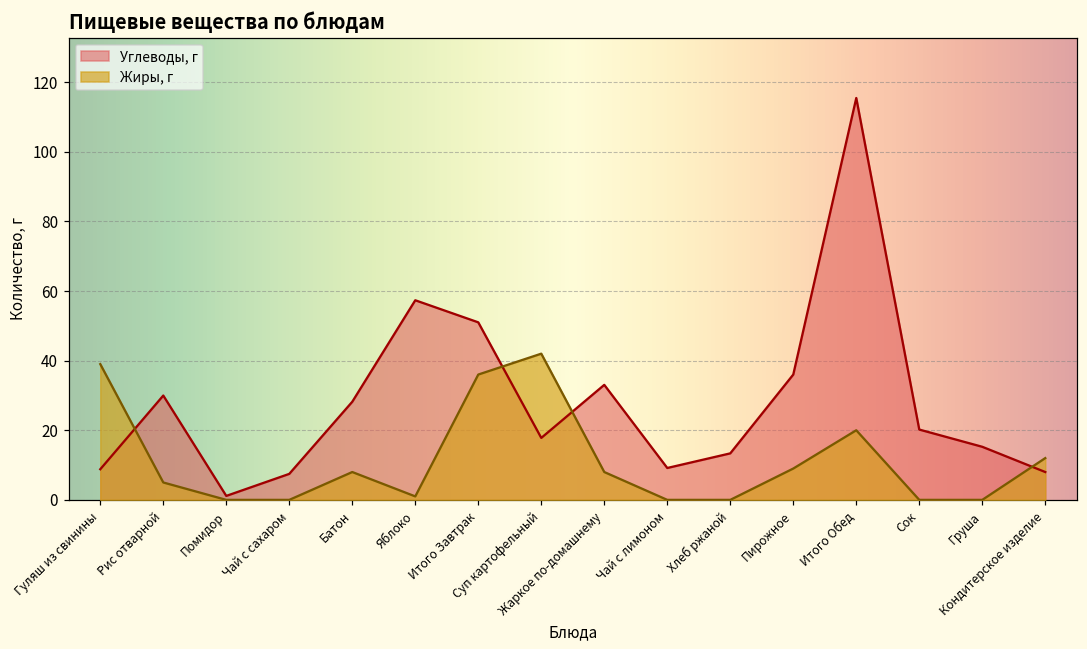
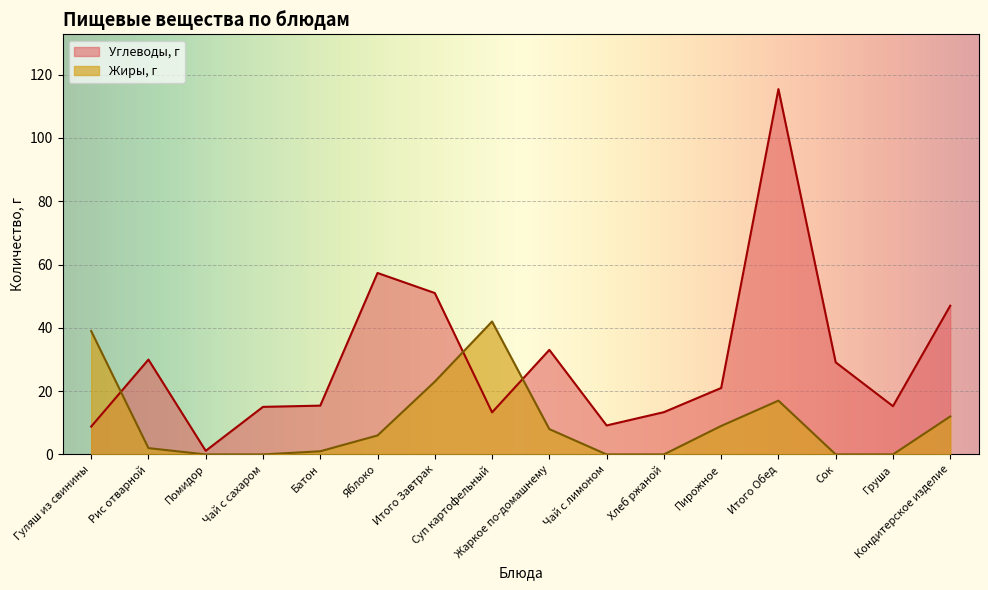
Жиры, г, Рис отварной: 5 -> 2
Углеводы, г, Чай с сахаром: 7 -> 15
Углеводы, г, Батон: 28 -> 15
Жиры, г, Батон: 8 -> 1
Жиры, г, Яблоко: 1 -> 6
Жиры, г, Итого Завтрак: 36 -> 23
Углеводы, г, Суп картофельный: 18 -> 13
Углеводы, г, Пирожное: 36 -> 21
Жиры, г, Итого Обед: 20 -> 17
Углеводы, г, Сок: 20 -> 29
Углеводы, г, Кондитерское изделие: 8 -> 47
